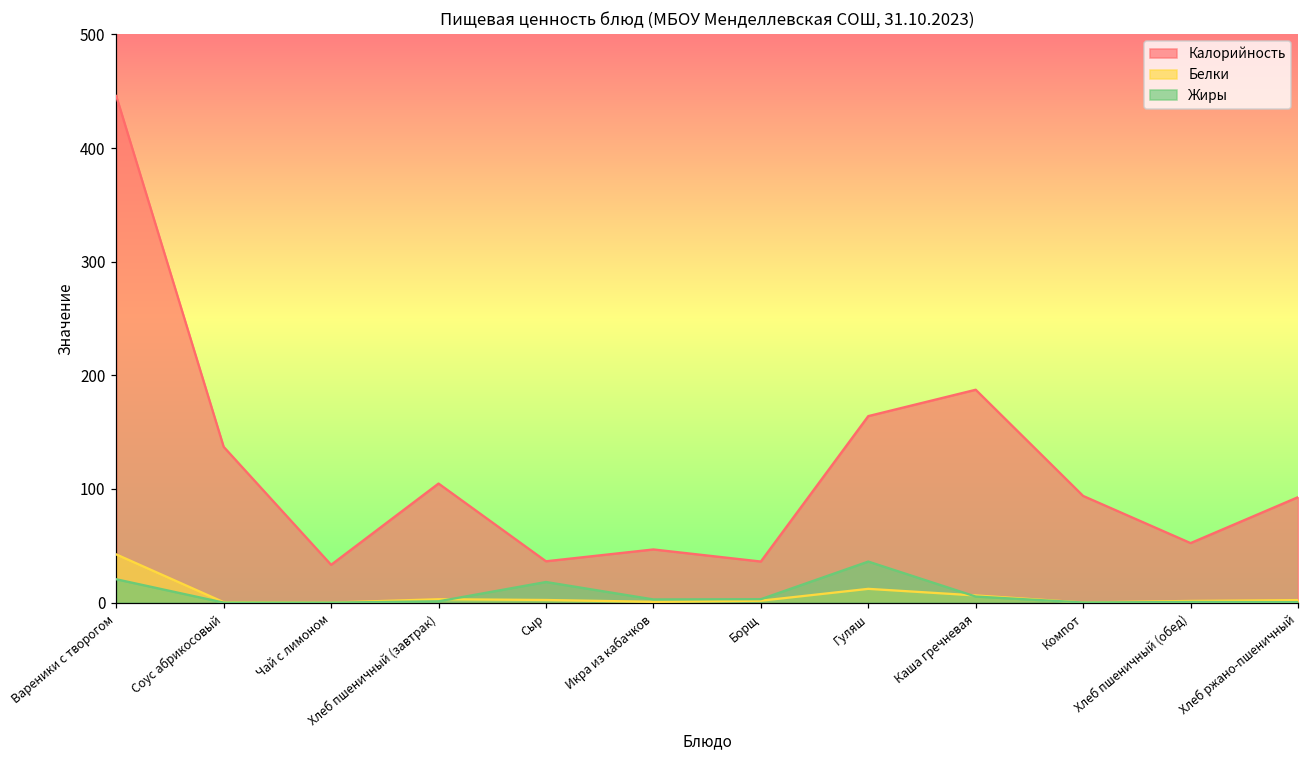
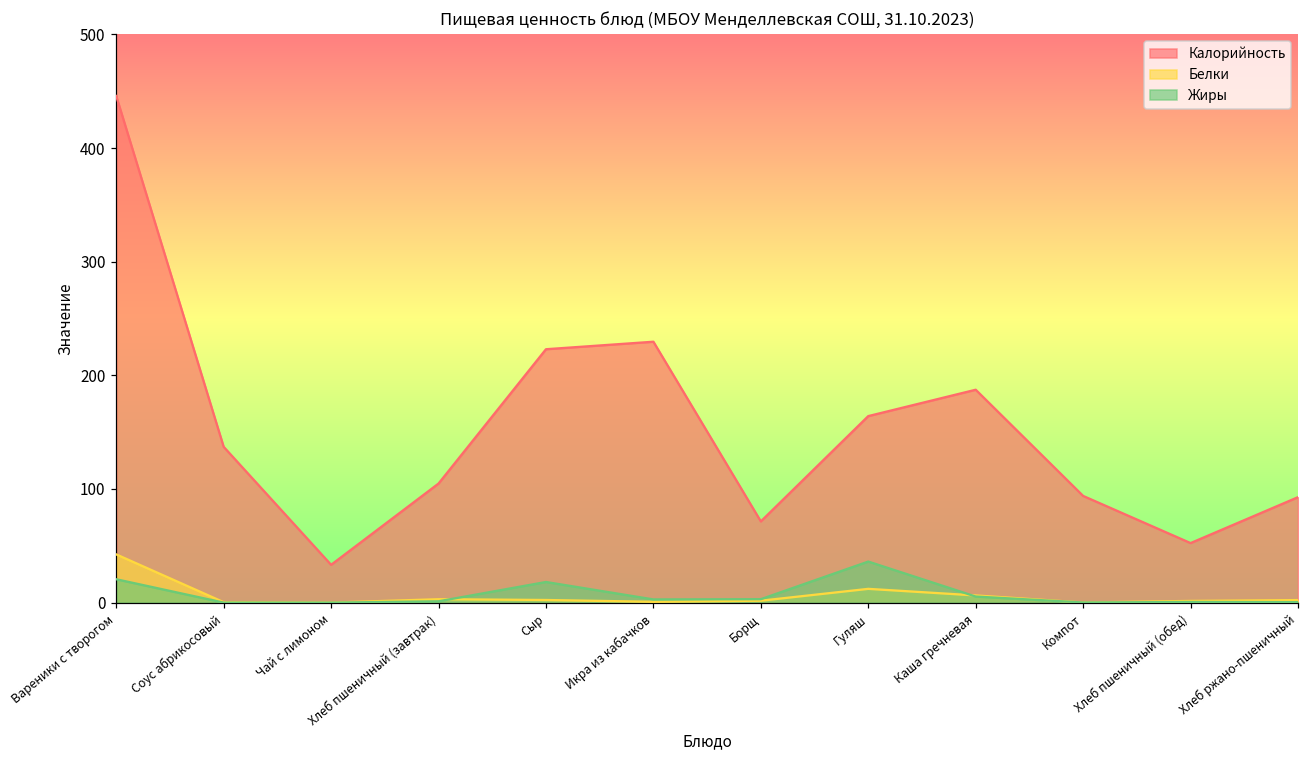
Калорийность, Сыр: 36 -> 223
Калорийность, Икра из кабачков: 47 -> 230
Калорийность, Борщ: 36 -> 71
